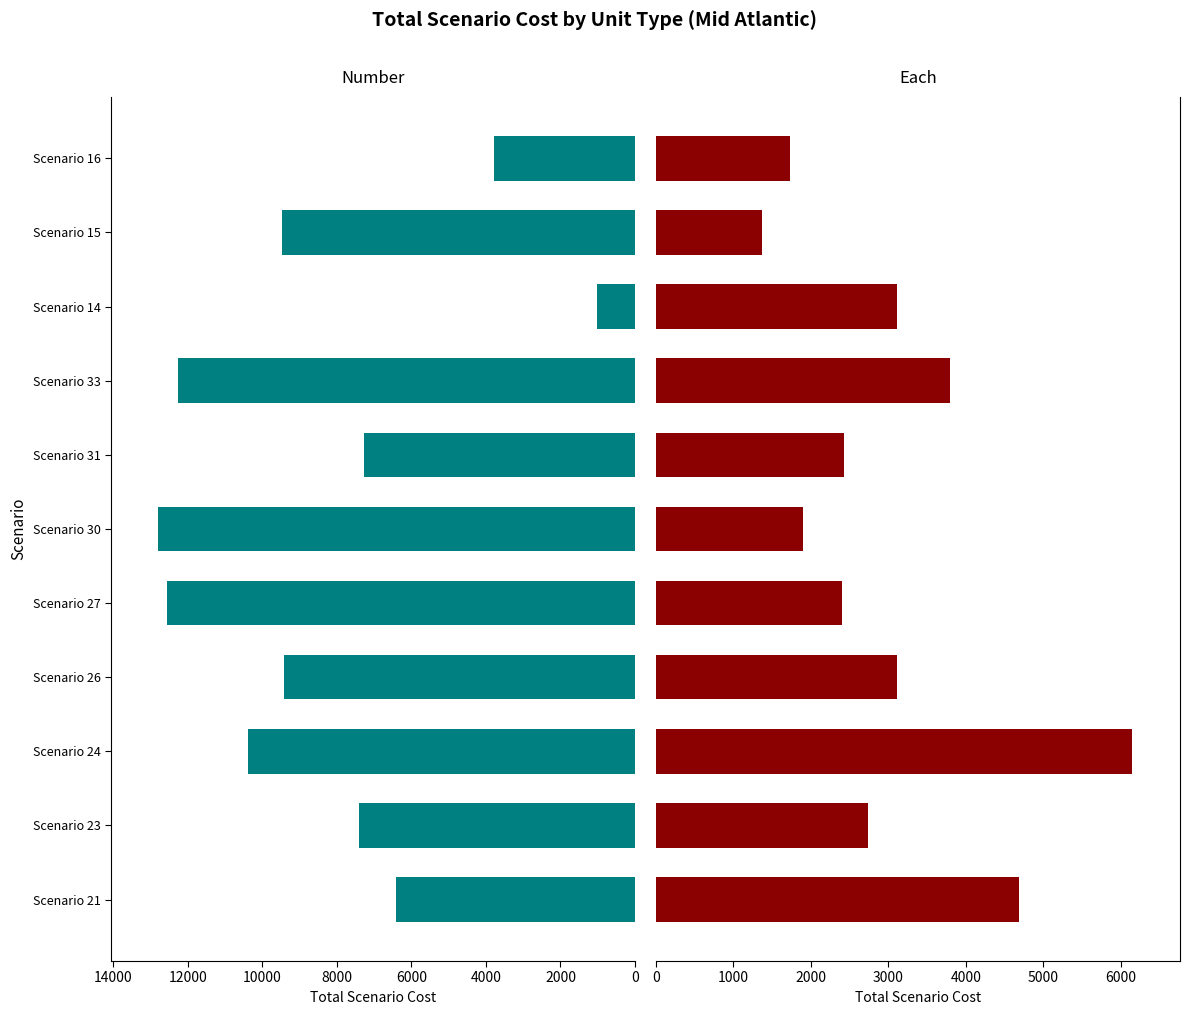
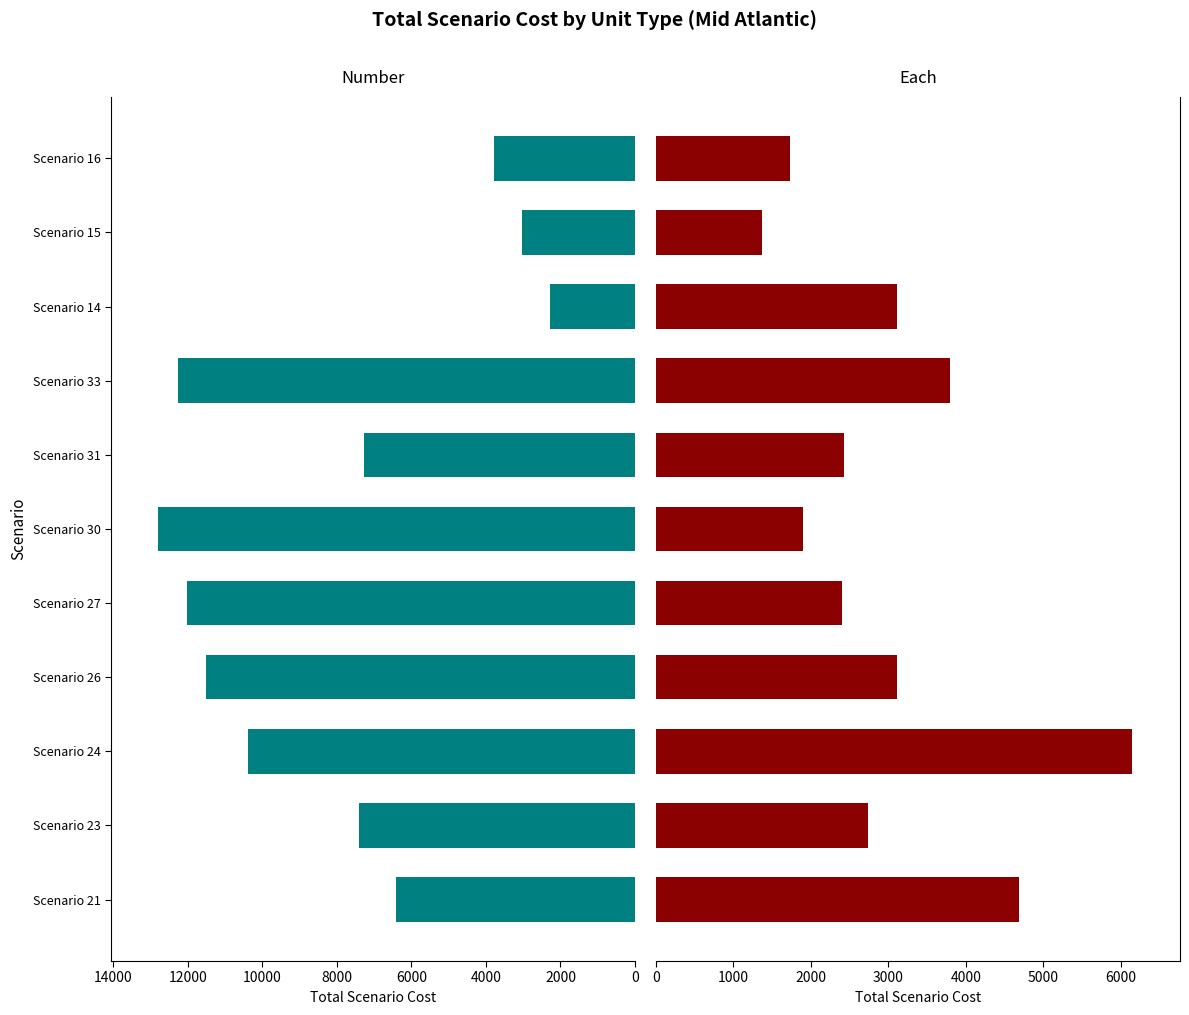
Number, Scenario 15: 9500 -> 3000
Number, Scenario 14: 1000 -> 2300
Number, Scenario 27: 12600 -> 12000
Number, Scenario 26: 9400 -> 11500
